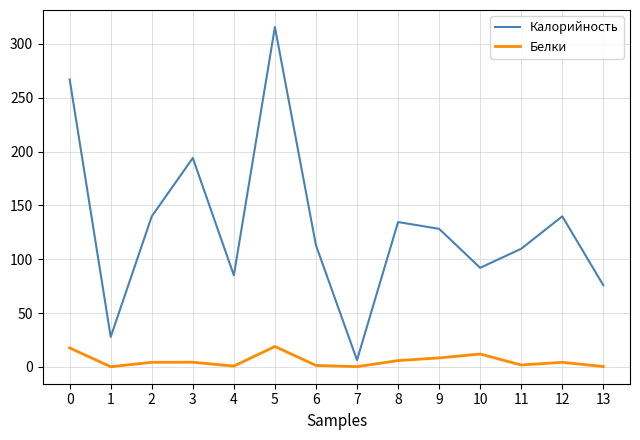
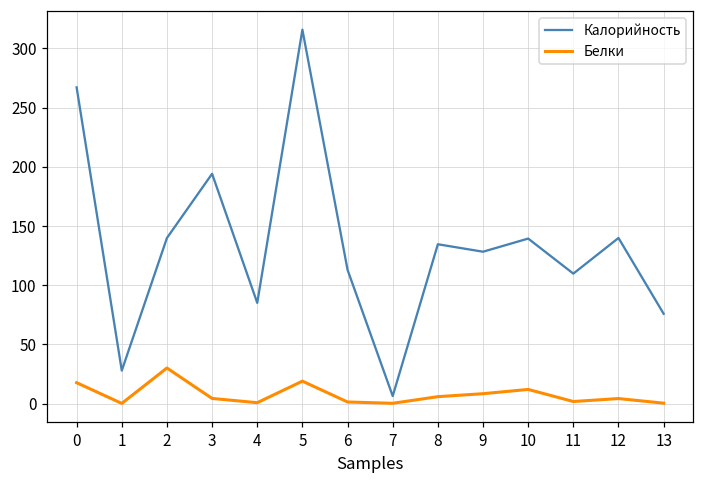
Белки, 2: 4 -> 30
Калорийность, 10: 92 -> 139
